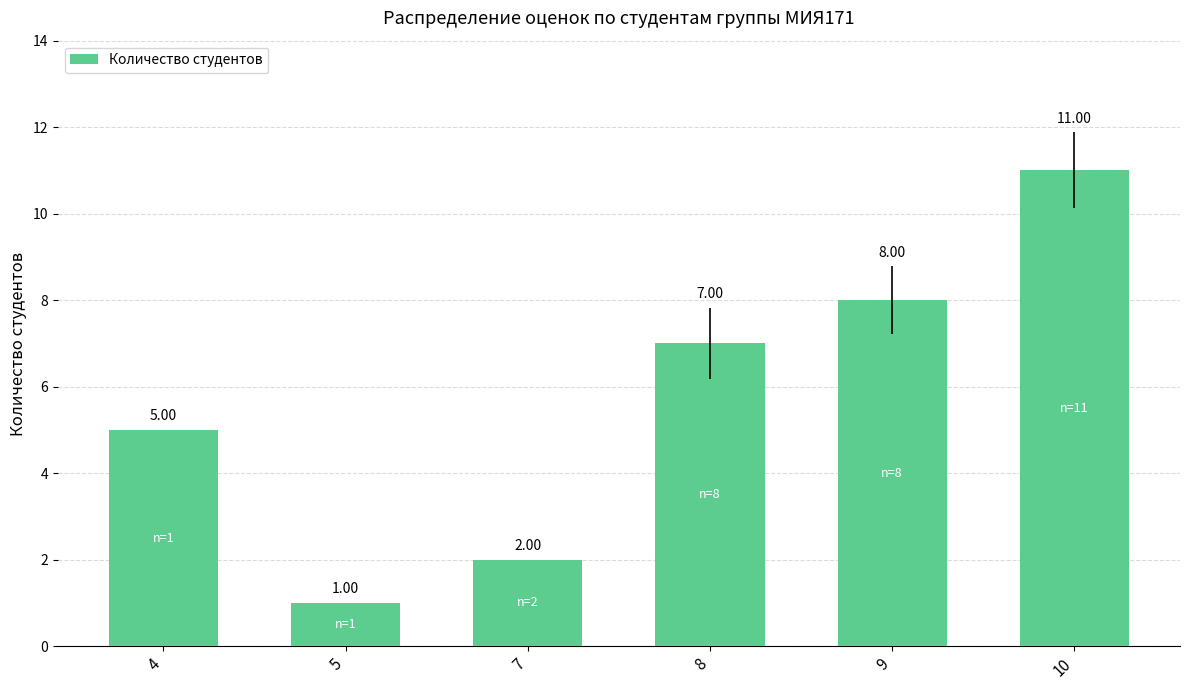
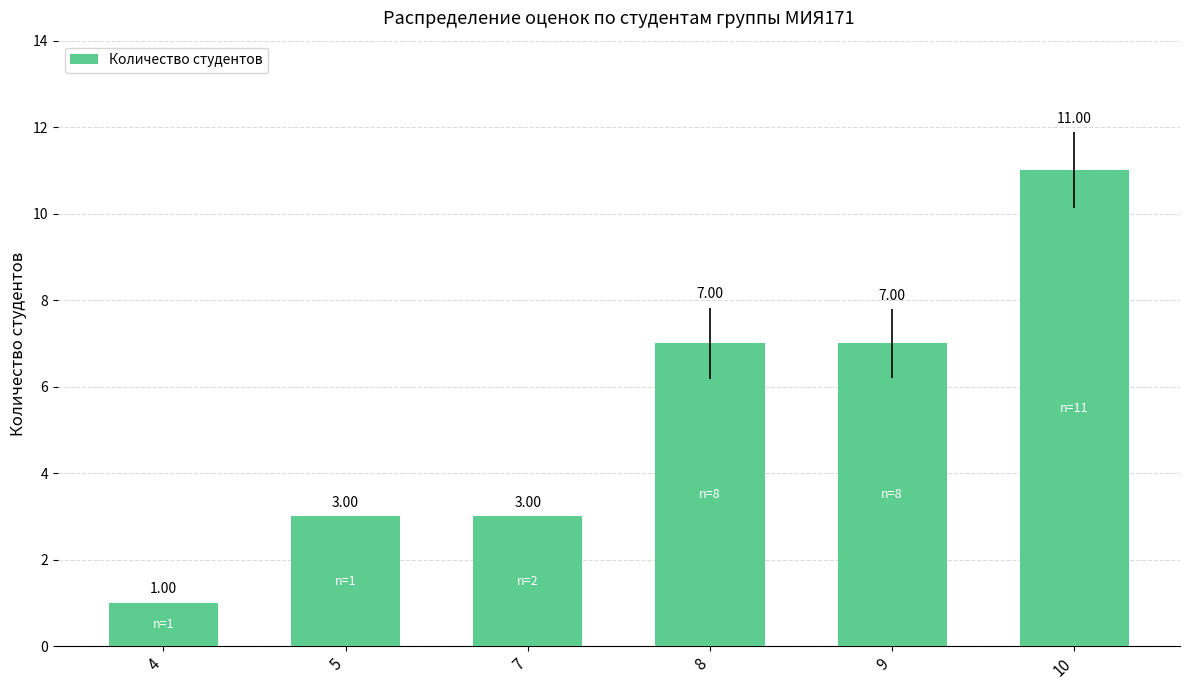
4: 5.00 -> 1.00
5: 1.00 -> 3.00
7: 2.00 -> 3.00
9: 8.00 -> 7.00
